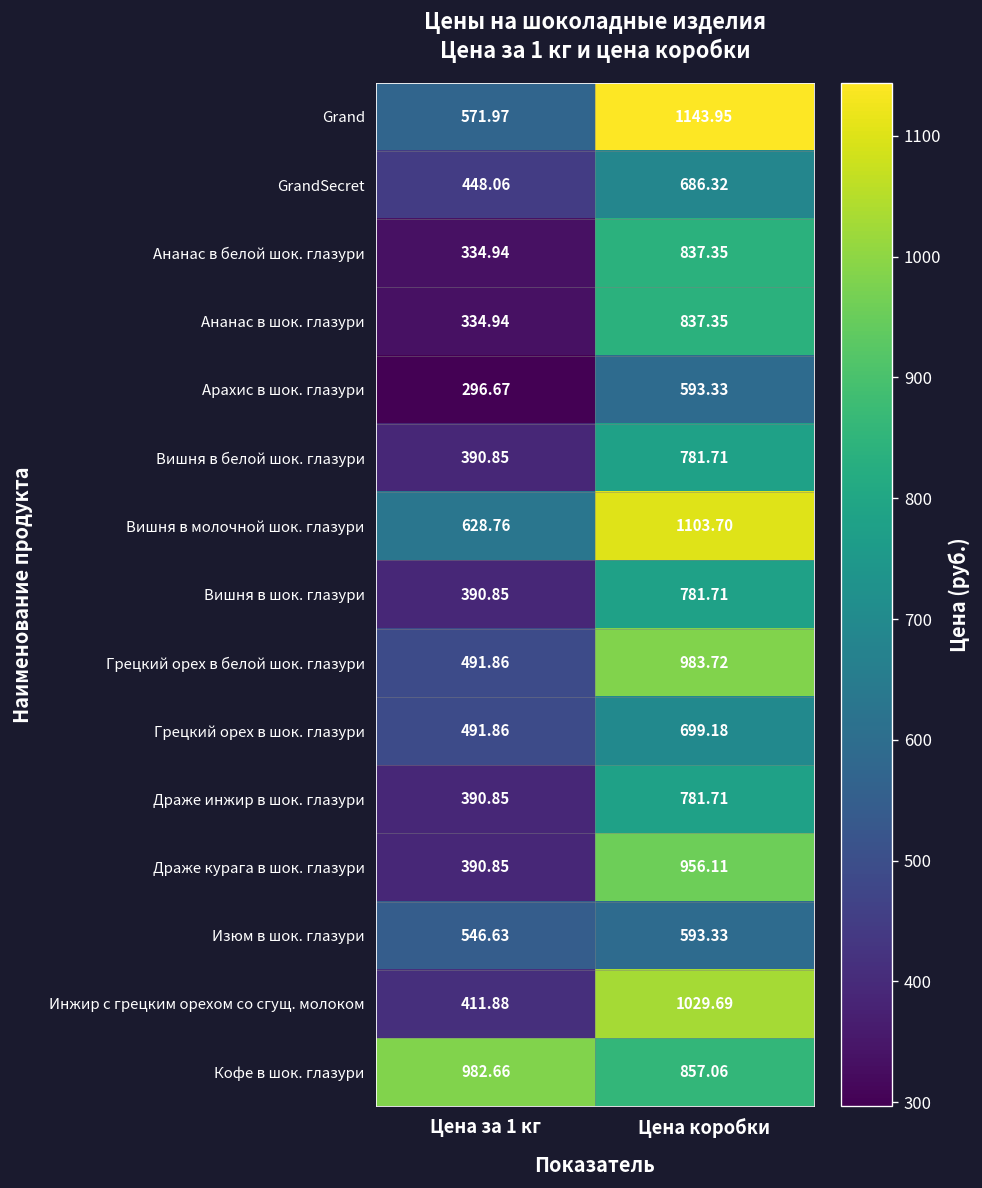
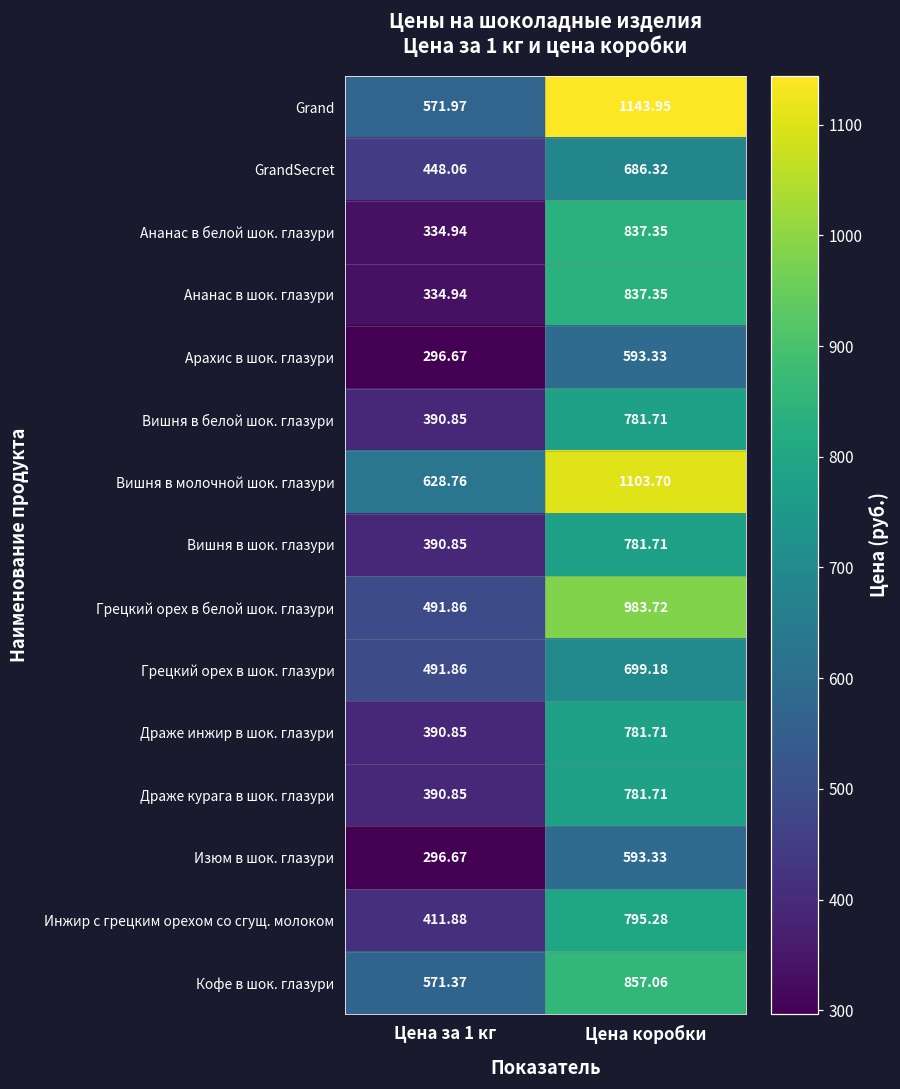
Драже курага в шок. глазури, Цена коробки: 956.11 -> 781.71
Изюм в шок. глазури, Цена за 1 кг: 546.63 -> 296.67
Инжир с грецким орехом со сгущ. молоком, Цена коробки: 1029.69 -> 795.28
Кофе в шок. глазури, Цена за 1 кг: 982.66 -> 571.37
